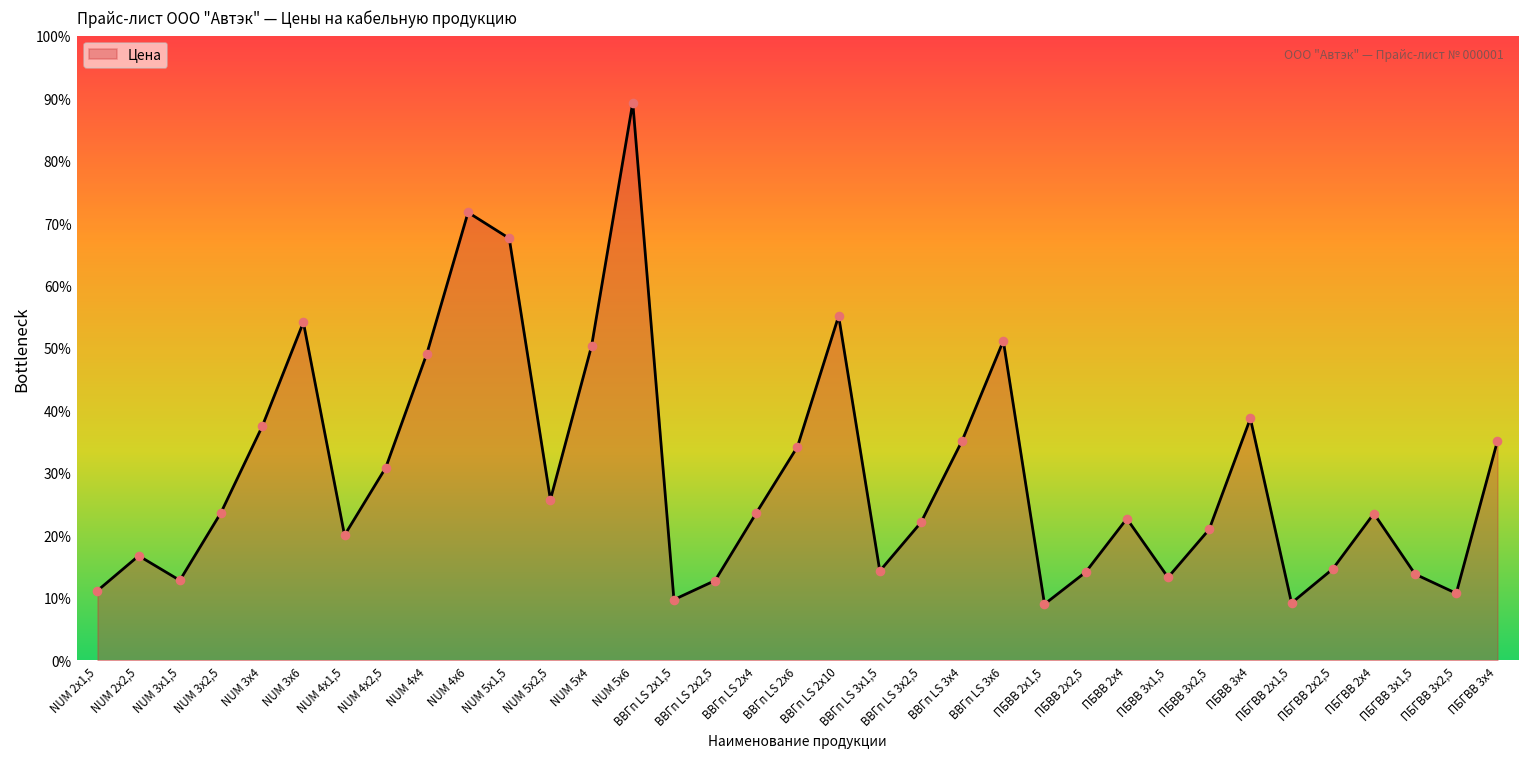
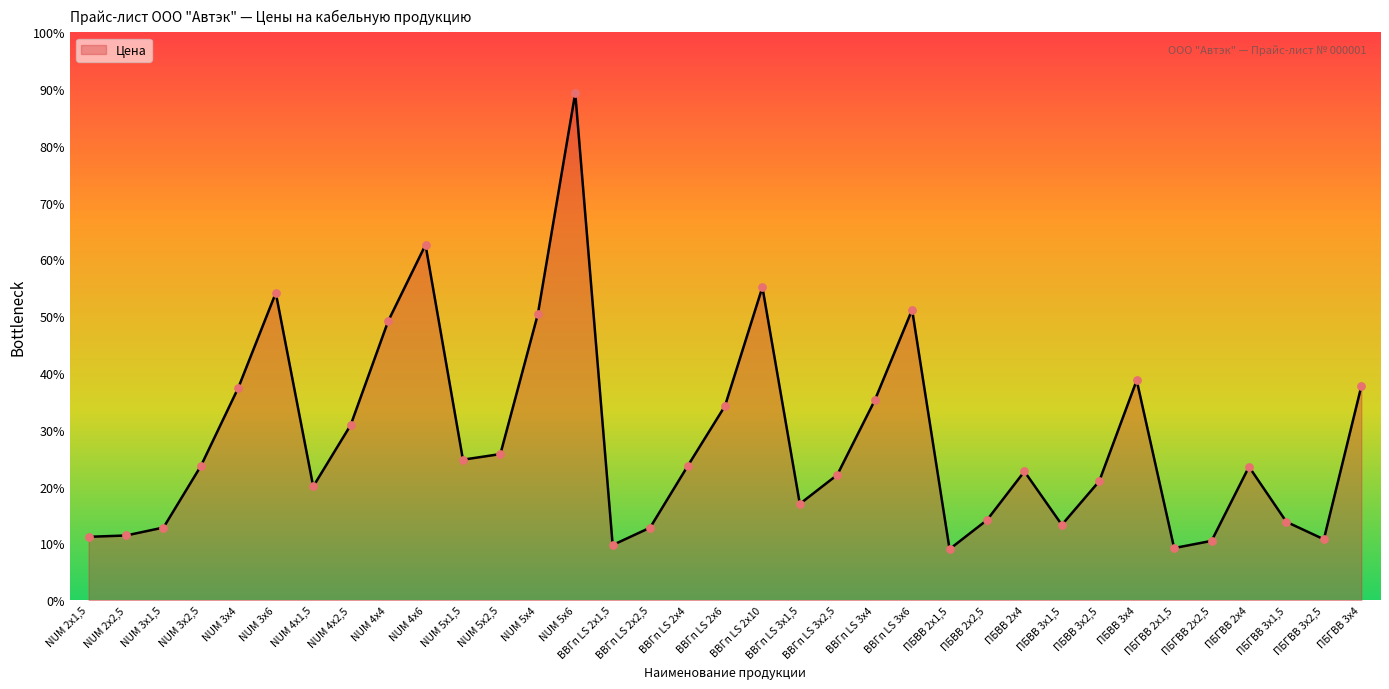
NUM 2х2,5: 17% -> 11%
NUM 4х6: 72% -> 63%
NUM 5х1,5: 68% -> 25%
ВВГп LS 3х1,5: 14% -> 17%
ПБГВВ 2х2,5: 15% -> 10%
ПБГВВ 3х4: 35% -> 38%
